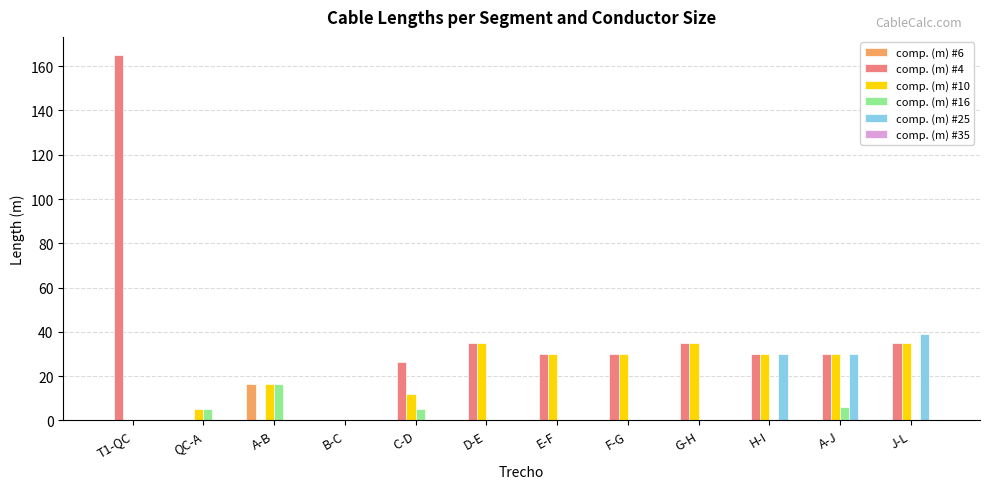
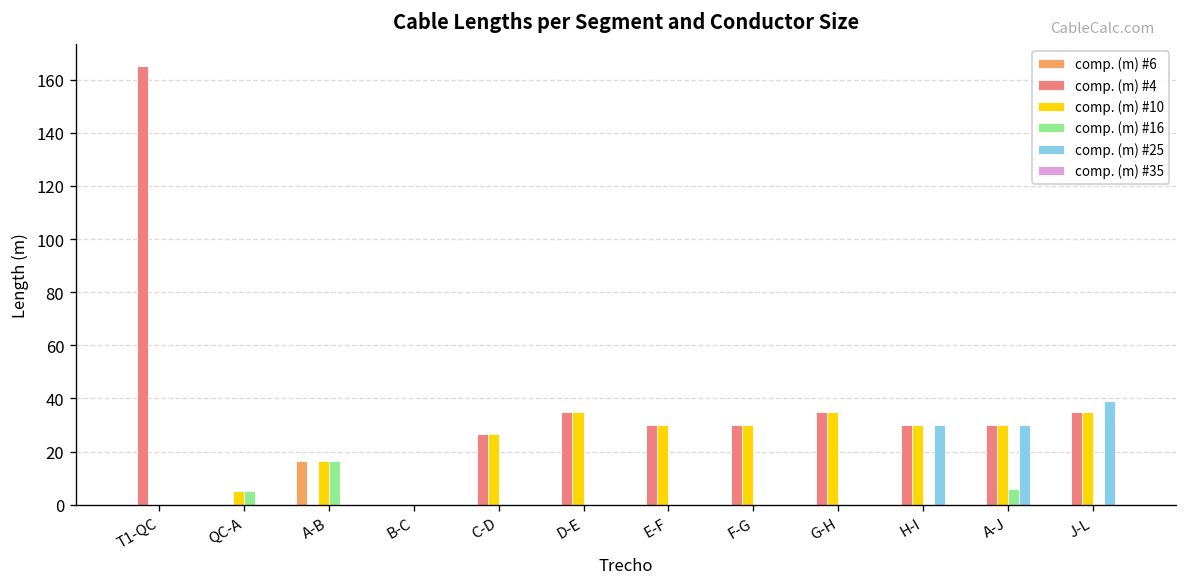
comp. (m) #10, C-D: 12 -> 27
comp. (m) #16, C-D: 5 -> 0
